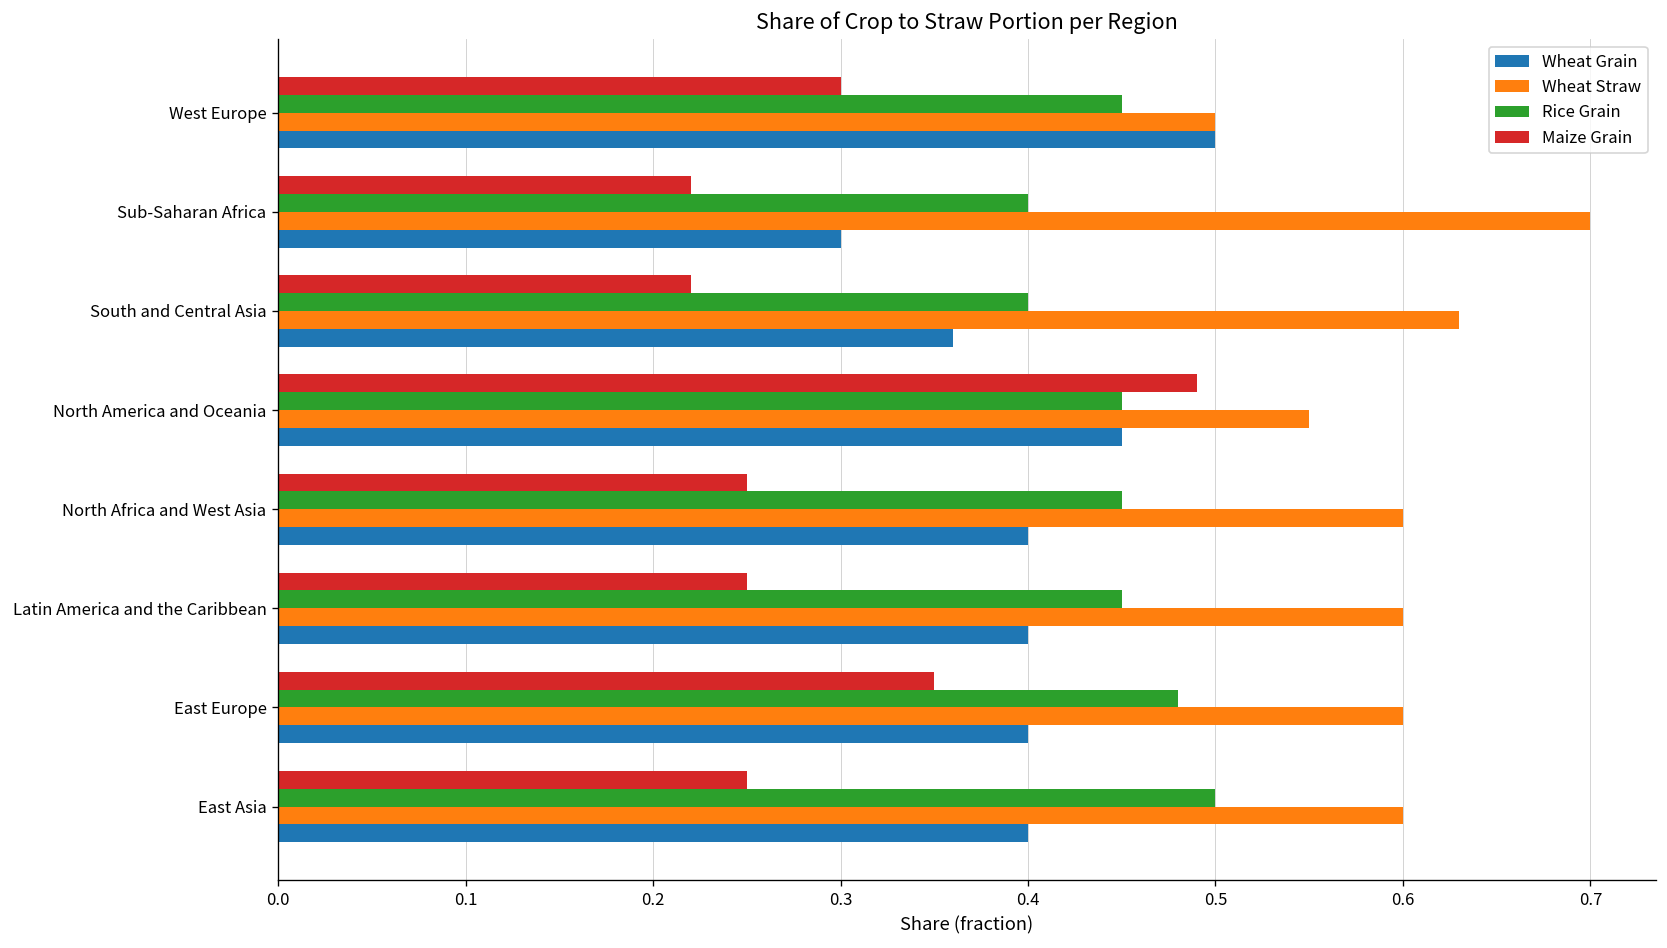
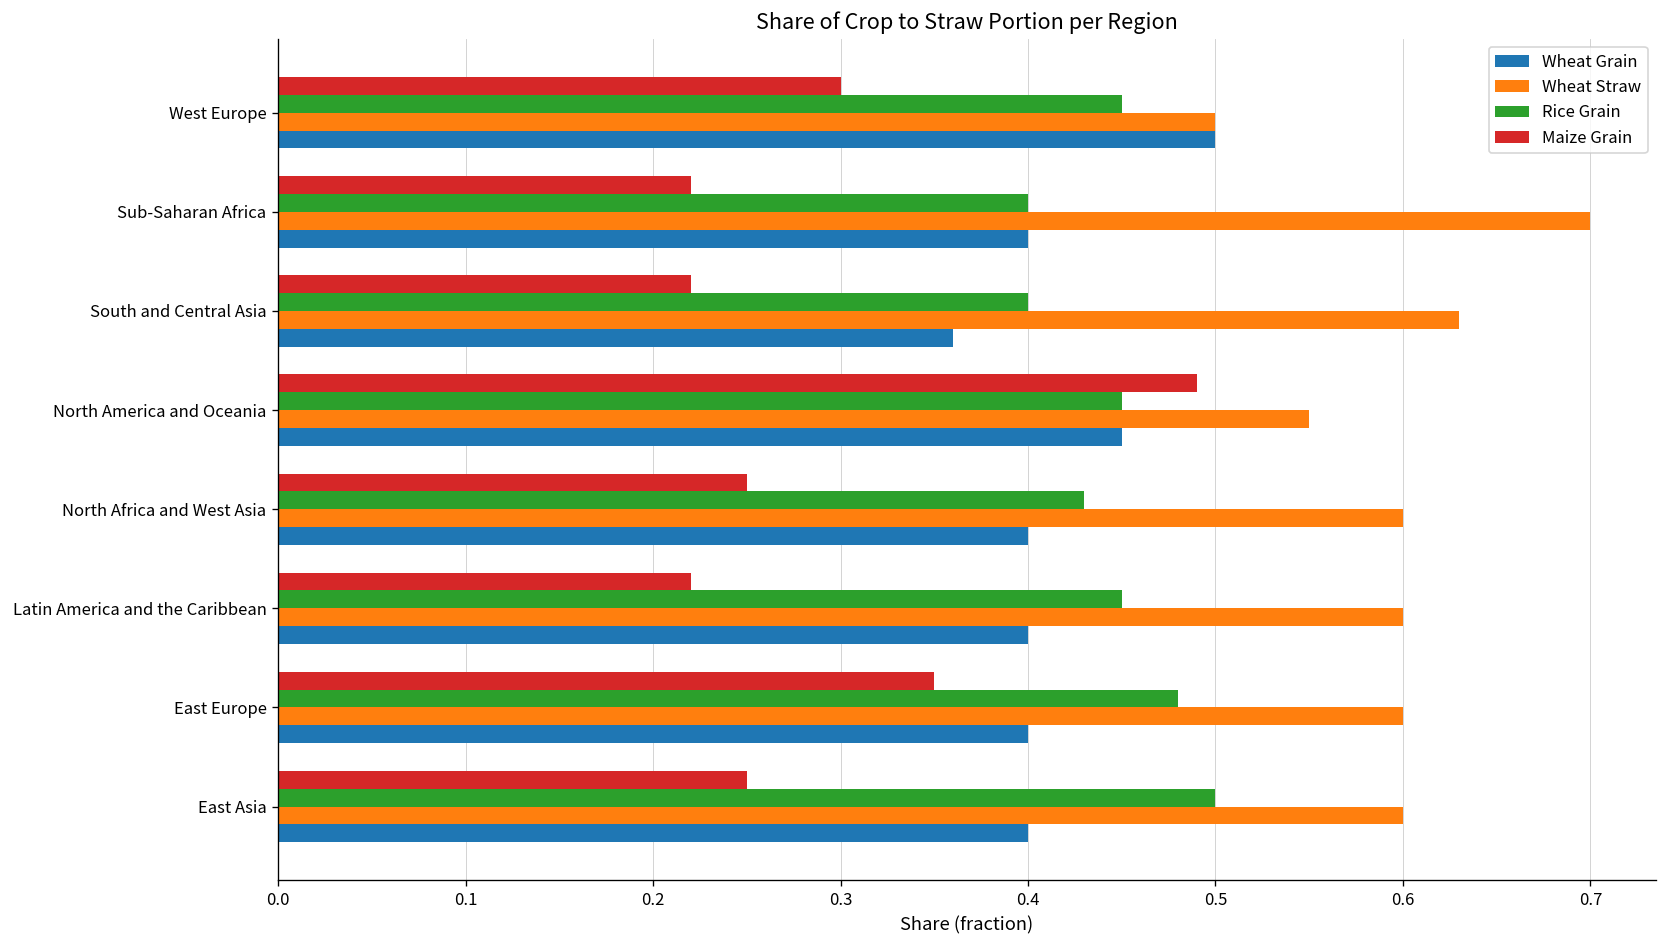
Wheat Grain, Sub-Saharan Africa: 0.3 -> 0.4
Rice Grain, North Africa and West Asia: 0.45 -> 0.43
Maize Grain, Latin America and the Caribbean: 0.25 -> 0.22
